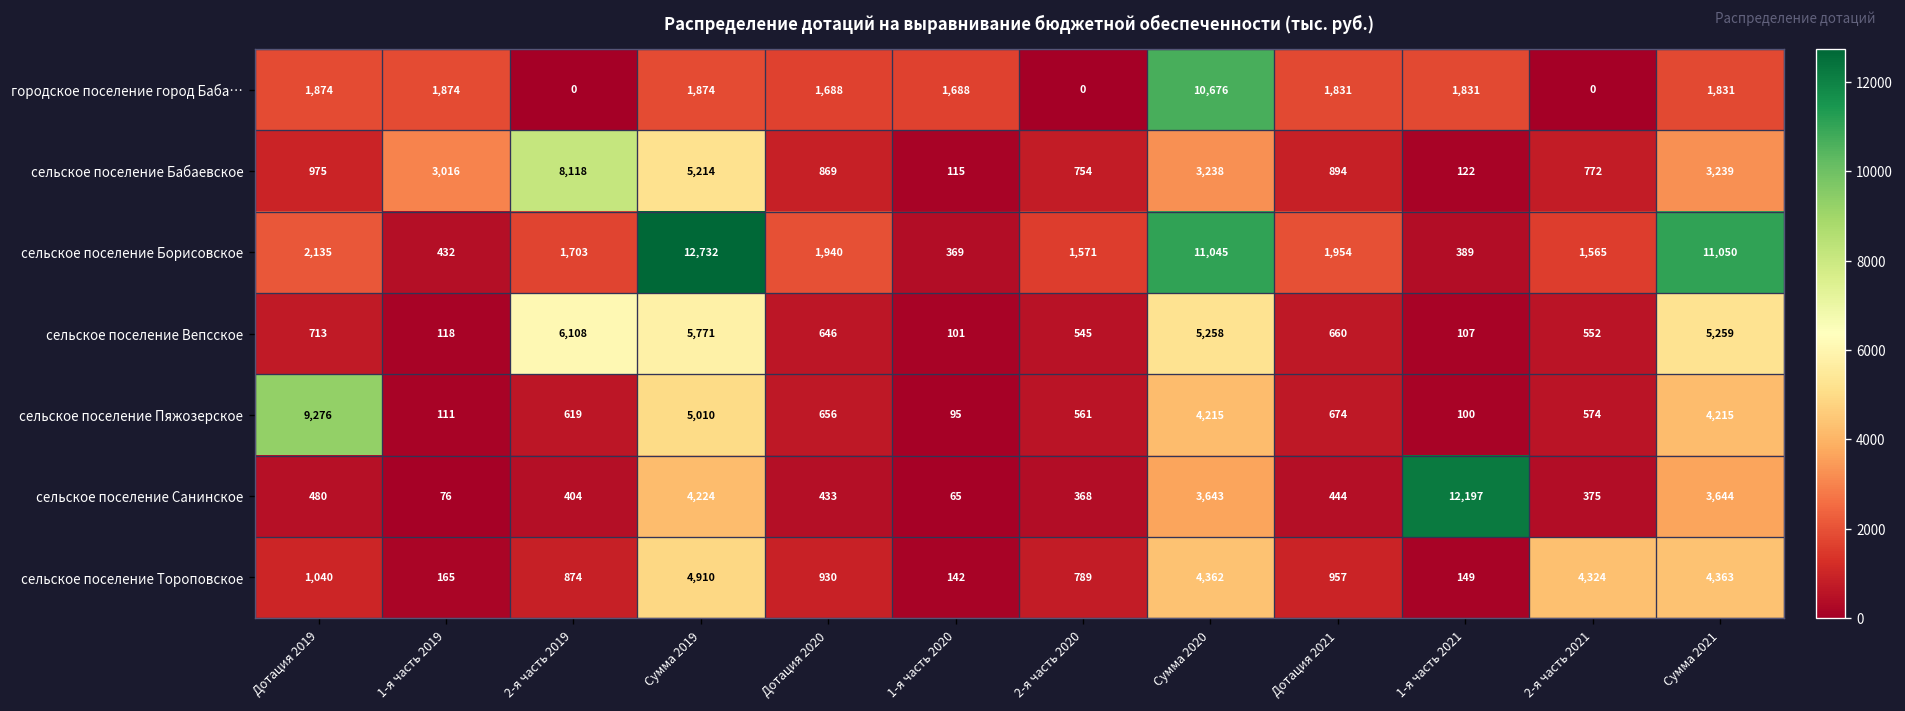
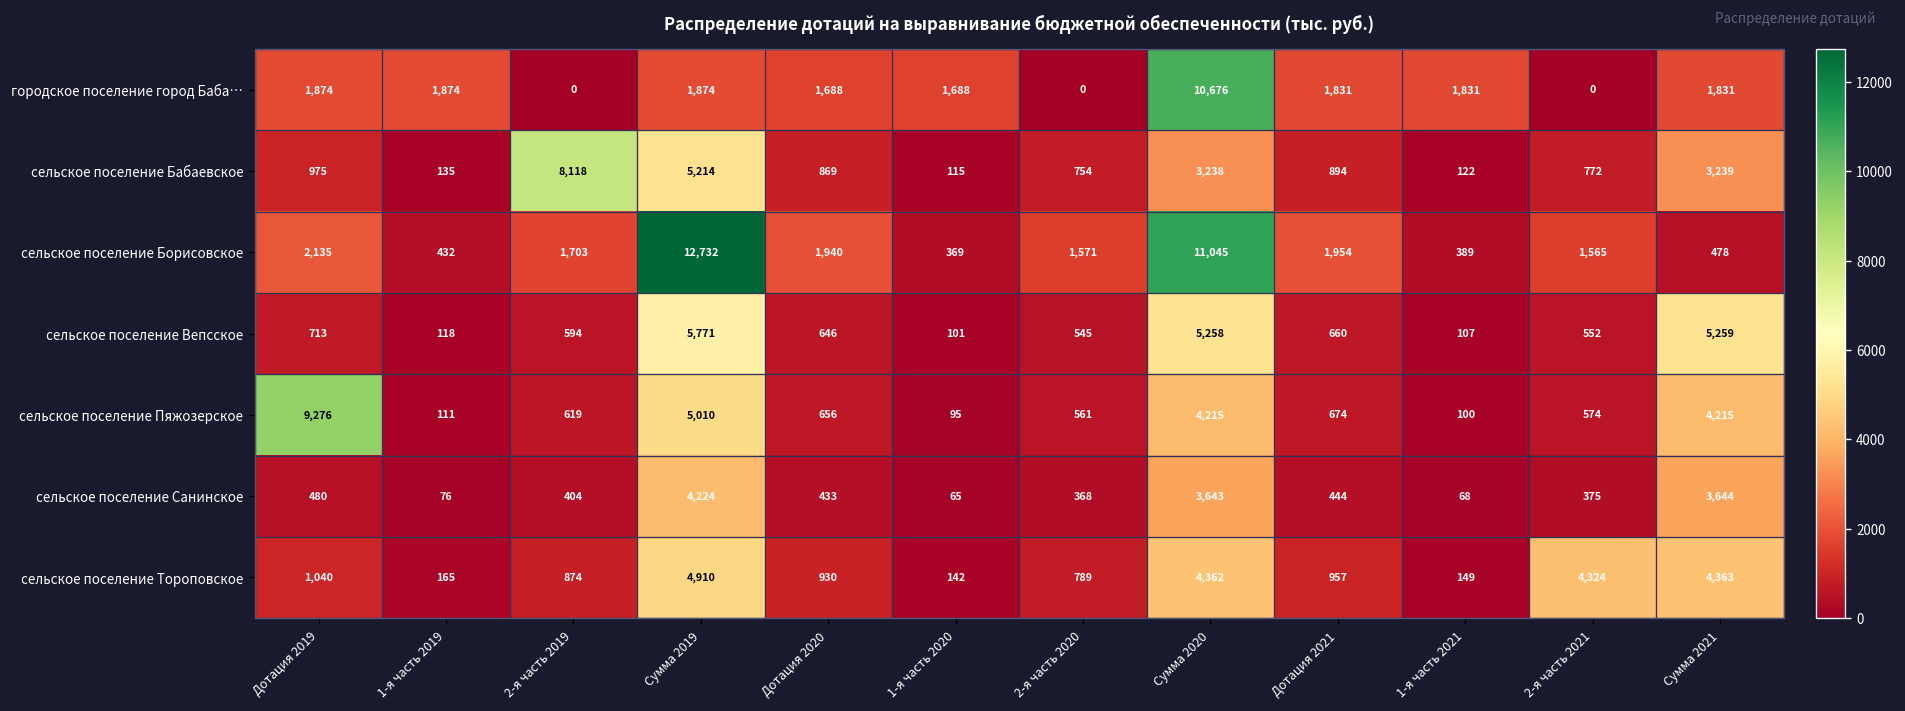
сельское поселение Бабаевское, 1-я часть 2019: 3,016 -> 135
сельское поселение Борисовское, Сумма 2021: 11,050 -> 478
сельское поселение Вепсское, 2-я часть 2019: 6,108 -> 594
сельское поселение Санинское, 1-я часть 2021: 12,197 -> 68
